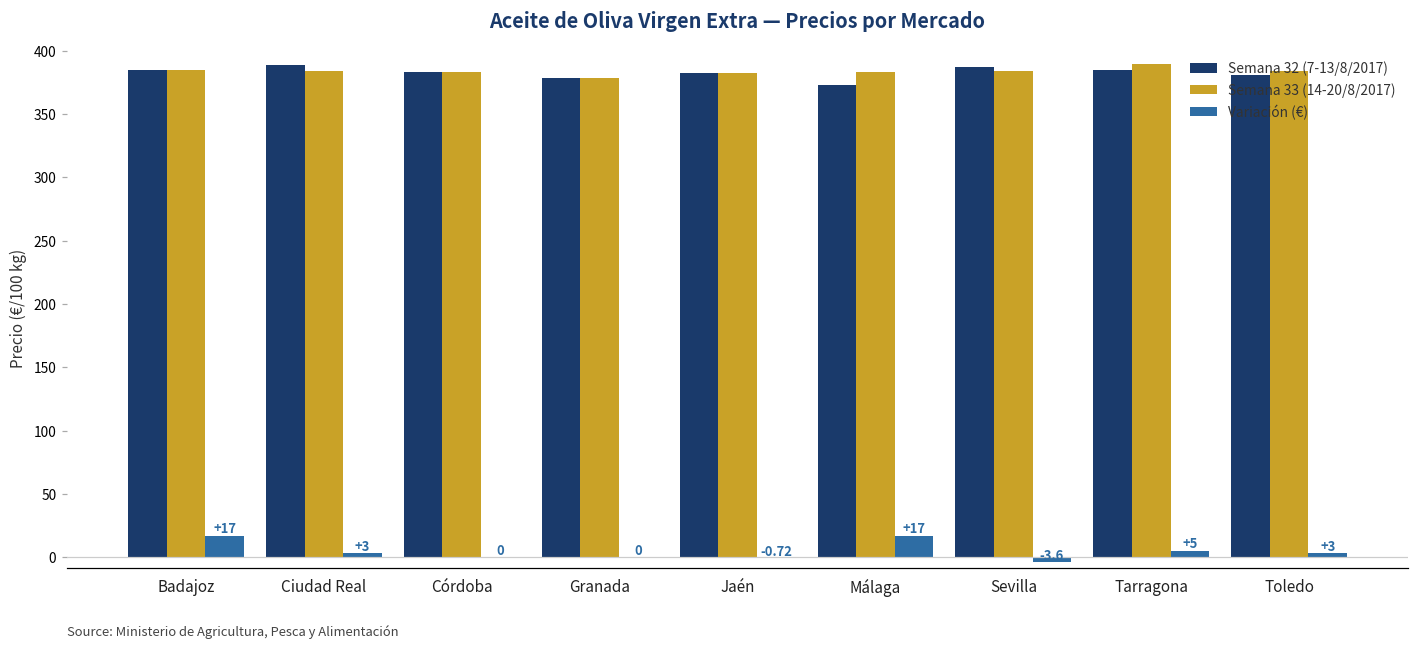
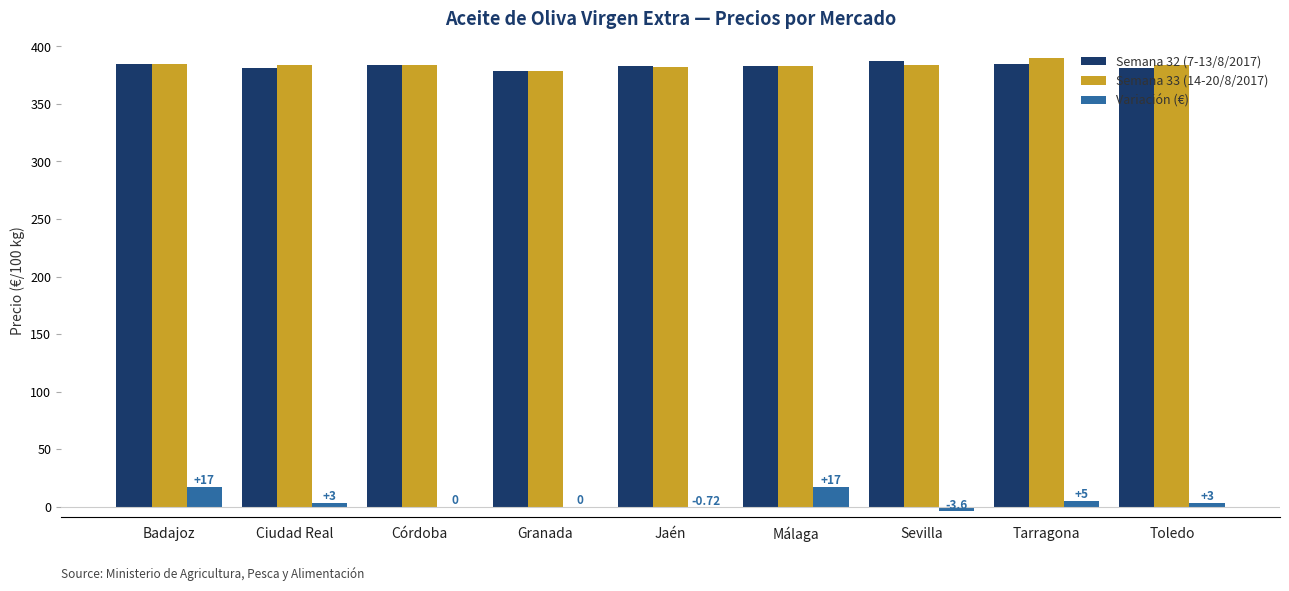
Semana 32 (7-13/8/2017), Ciudad Real: 389 -> 381
Semana 32 (7-13/8/2017), Málaga: 373 -> 383
